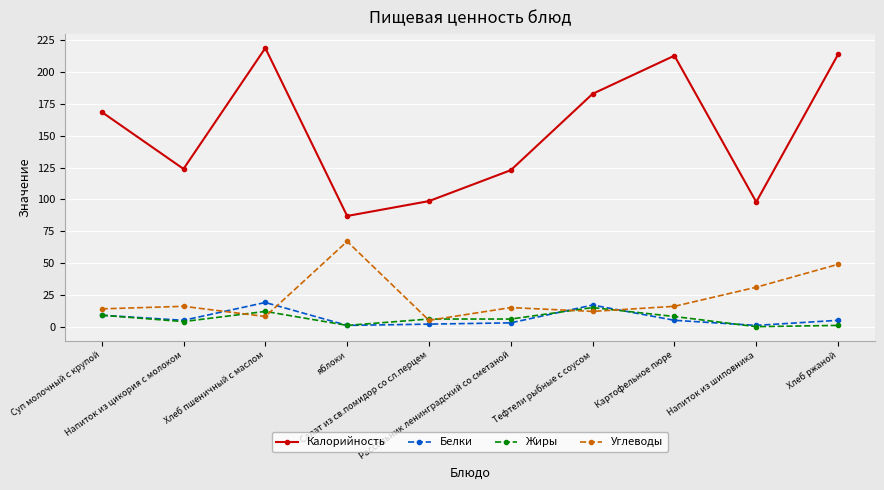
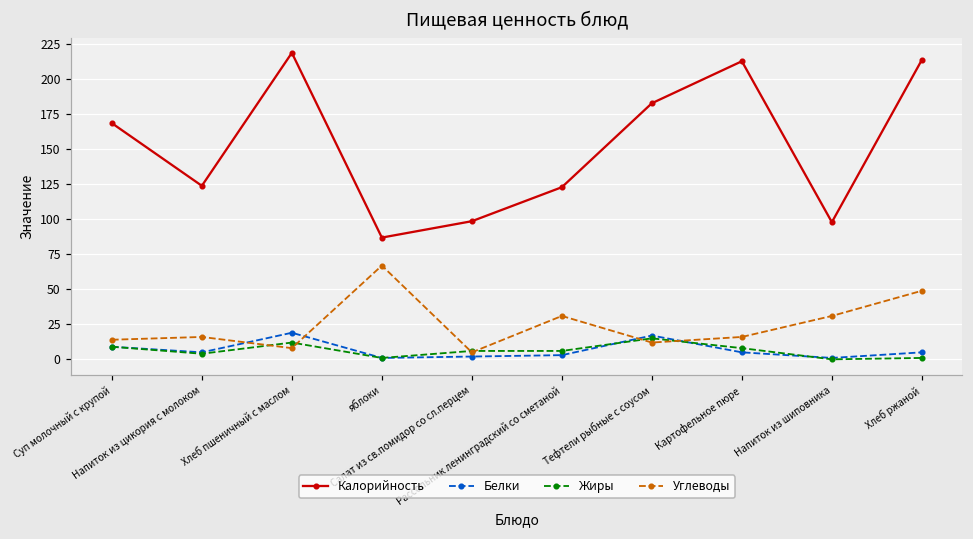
Углеводы, Рассольник ленинградский со сметаной: 15 -> 31
